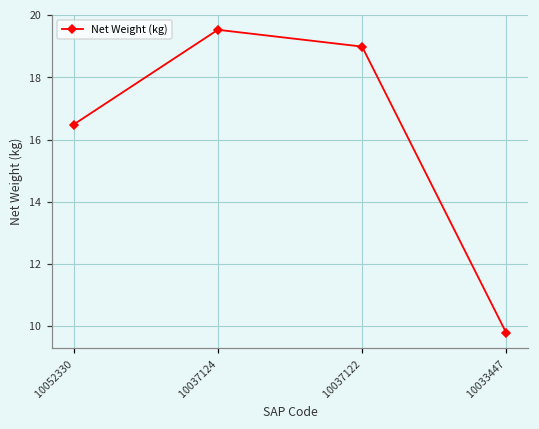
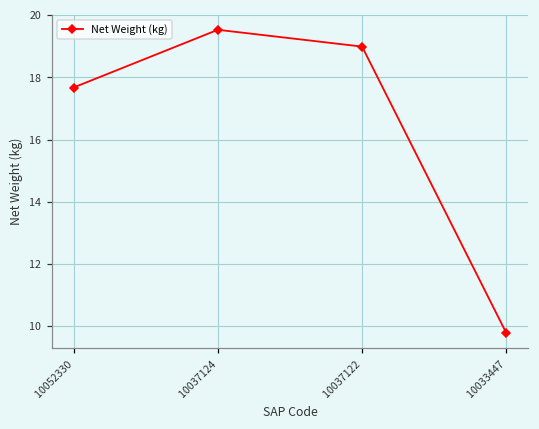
10052330: 16.5 -> 17.7
